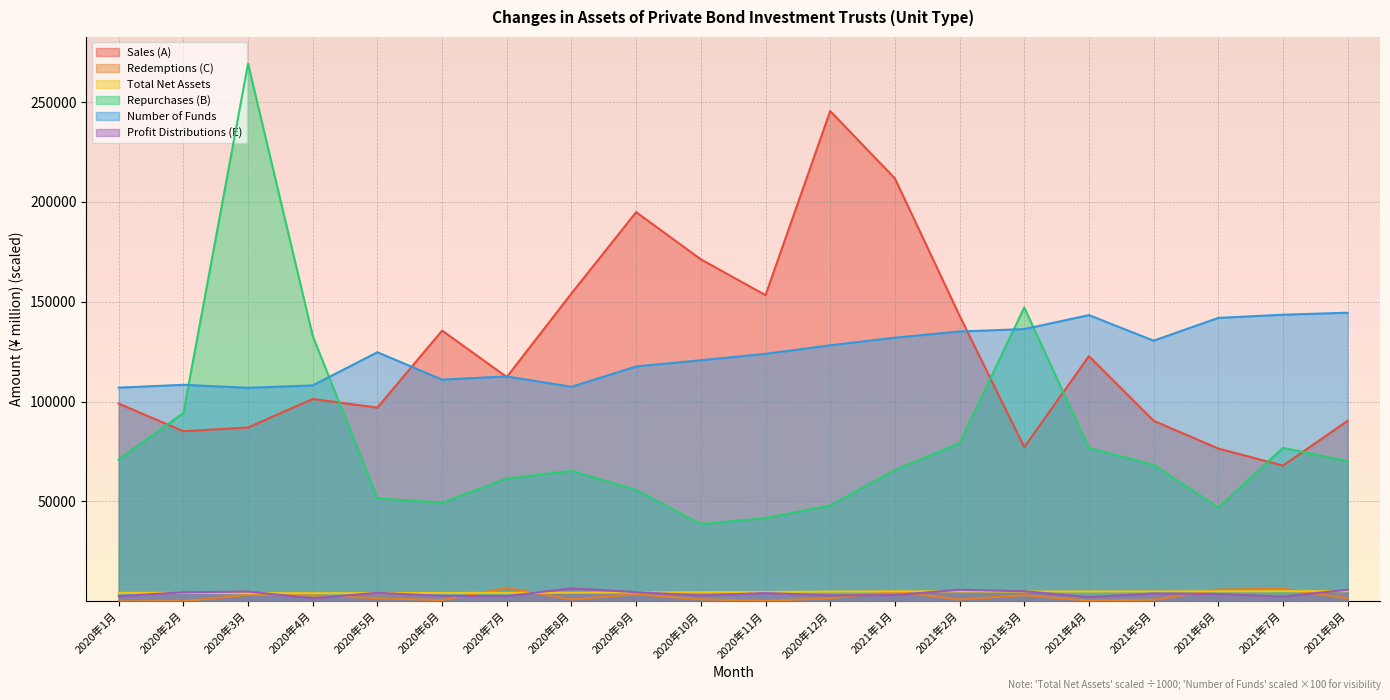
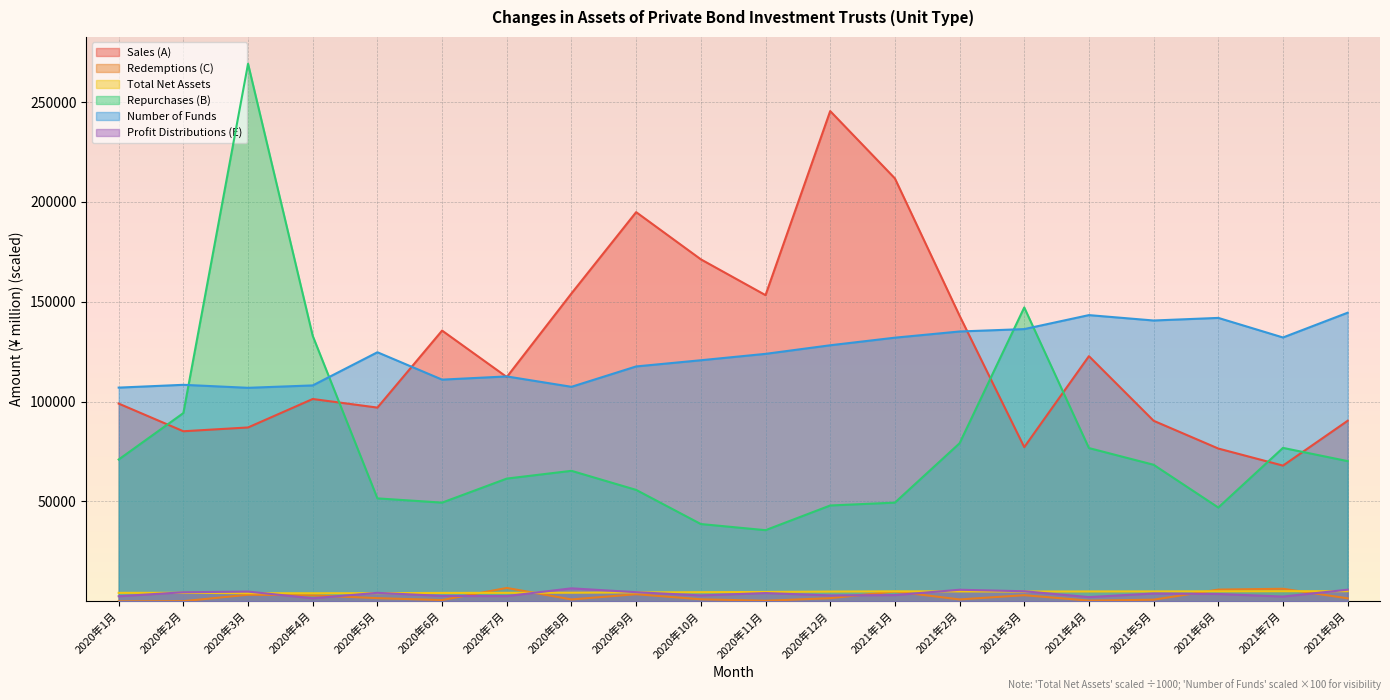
Repurchases (B), 2020年11月: 42000 -> 36000
Repurchases (B), 2021年1月: 66000 -> 49000
Number of Funds, 2021年5月: 131000 -> 141000
Number of Funds, 2021年7月: 144000 -> 132000
